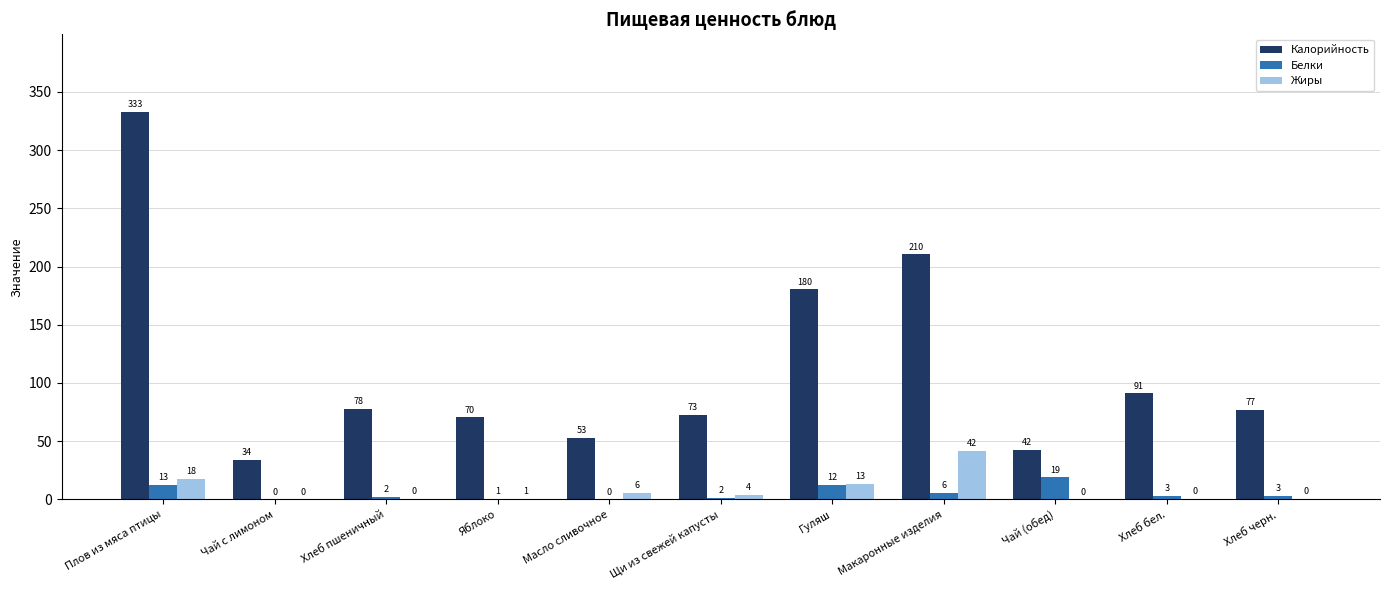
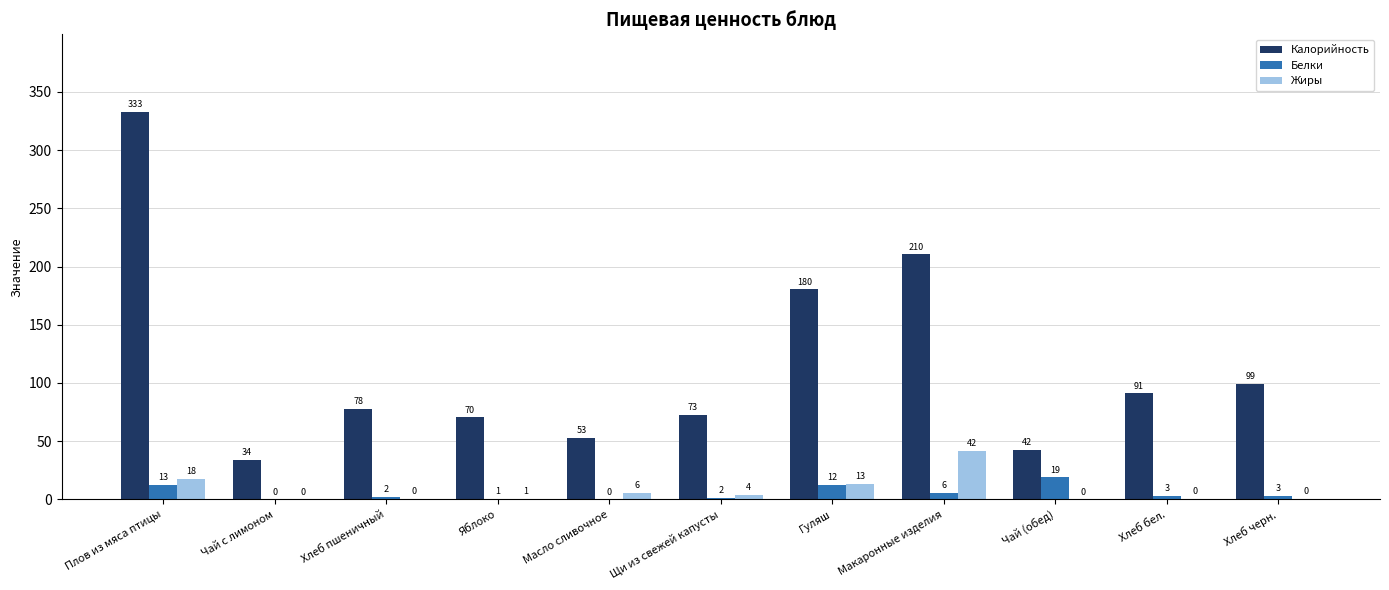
Калорийность, Хлеб черн.: 77 -> 99
